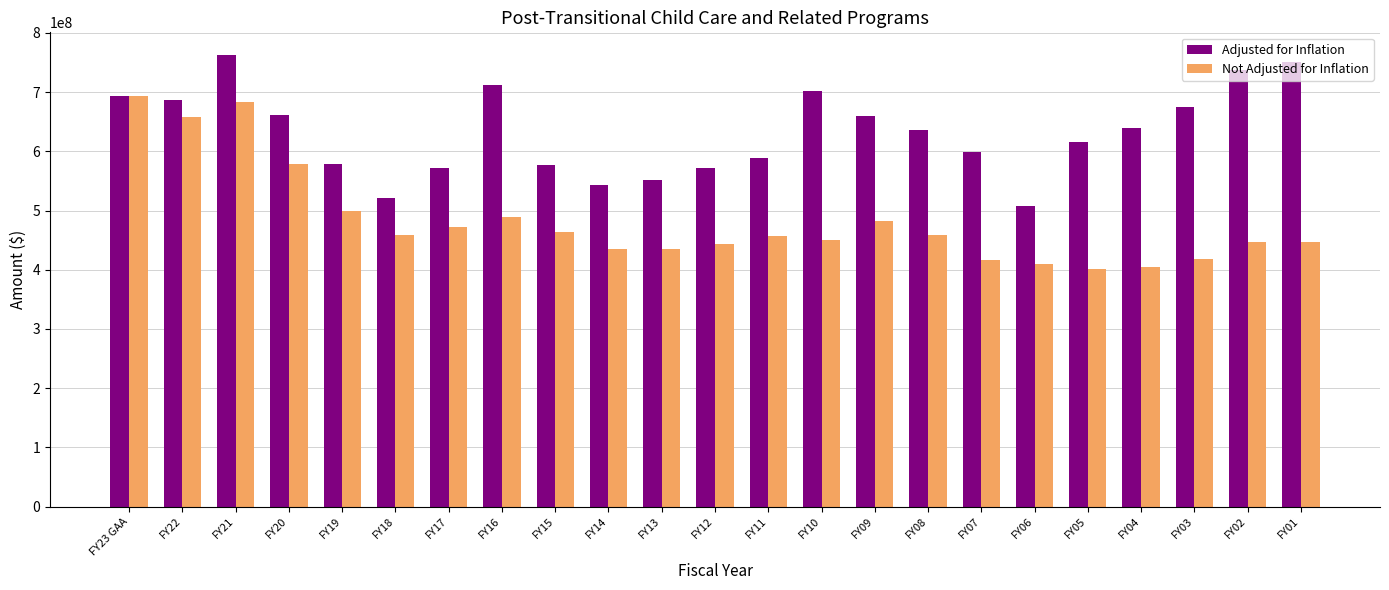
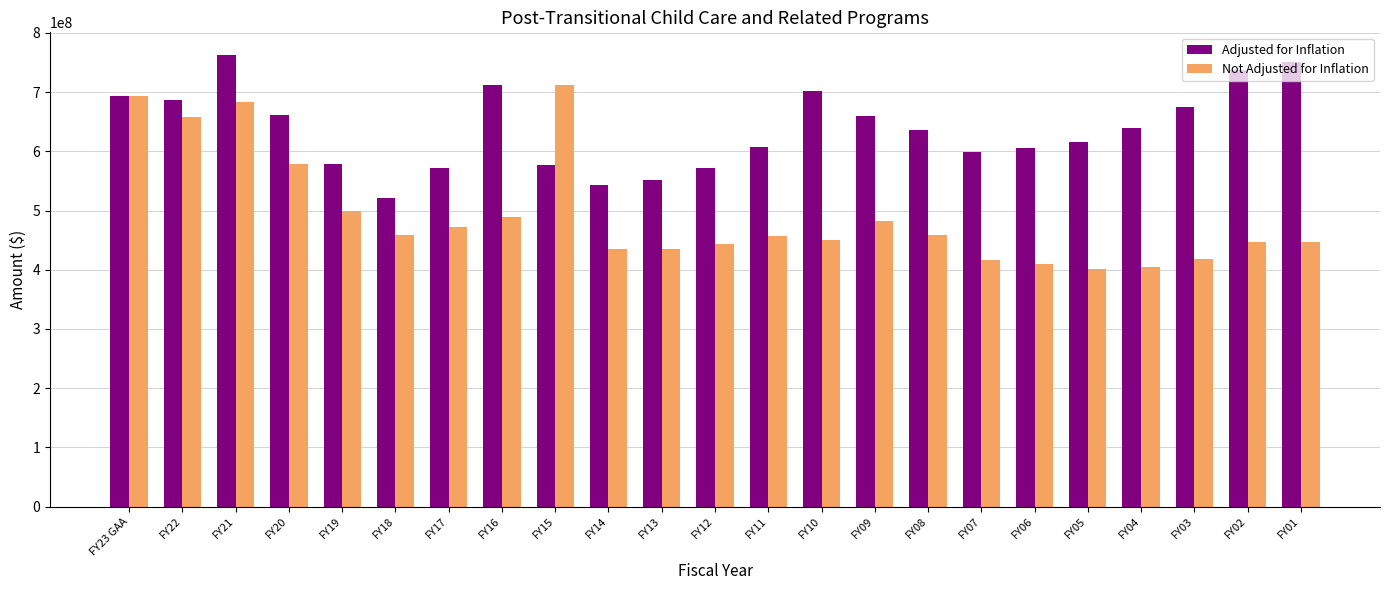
Not Adjusted for Inflation, FY15: 460000000 -> 710000000
Adjusted for Inflation, FY11: 590000000 -> 610000000
Adjusted for Inflation, FY06: 510000000 -> 610000000
